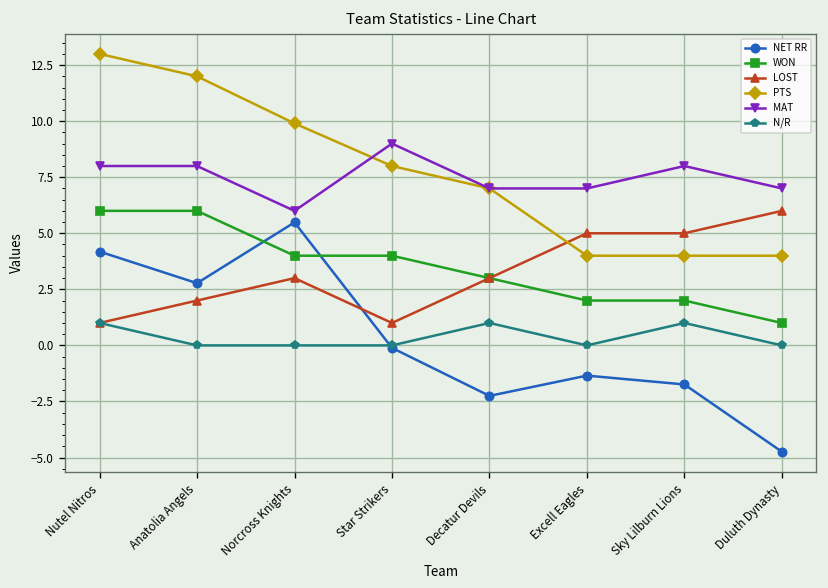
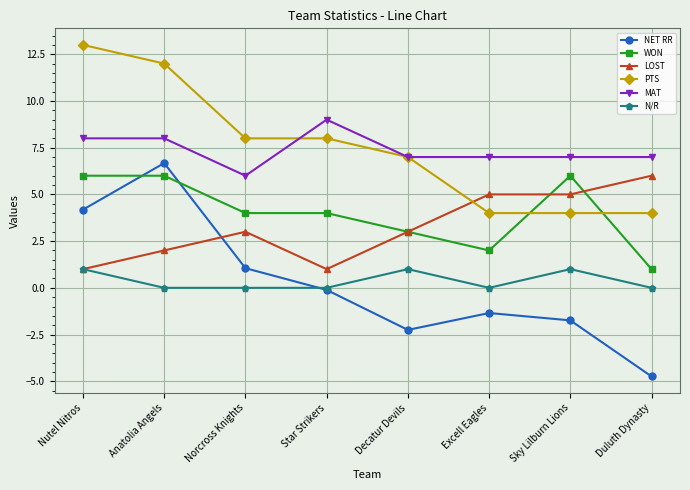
NET RR, Anatolia Angels: 2.8 -> 6.7
NET RR, Norcross Knights: 5.5 -> 1.1
PTS, Norcross Knights: 9.9 -> 8.0
WON, Sky Lilburn Lions: 2 -> 6
MAT, Sky Lilburn Lions: 8 -> 7
